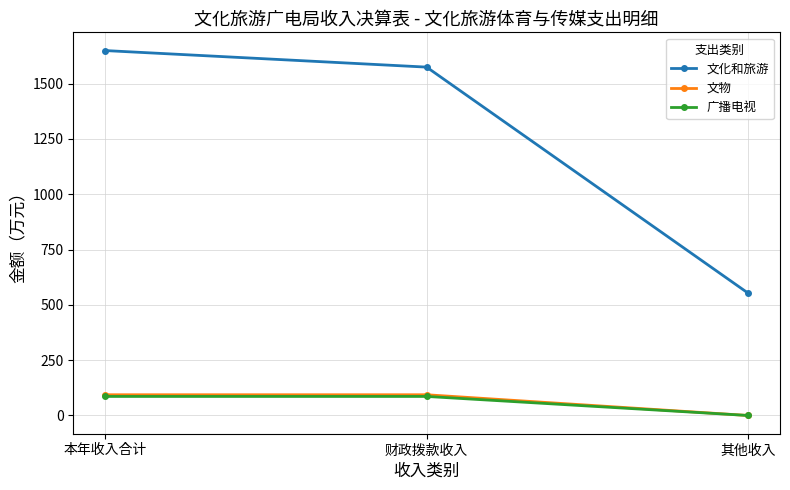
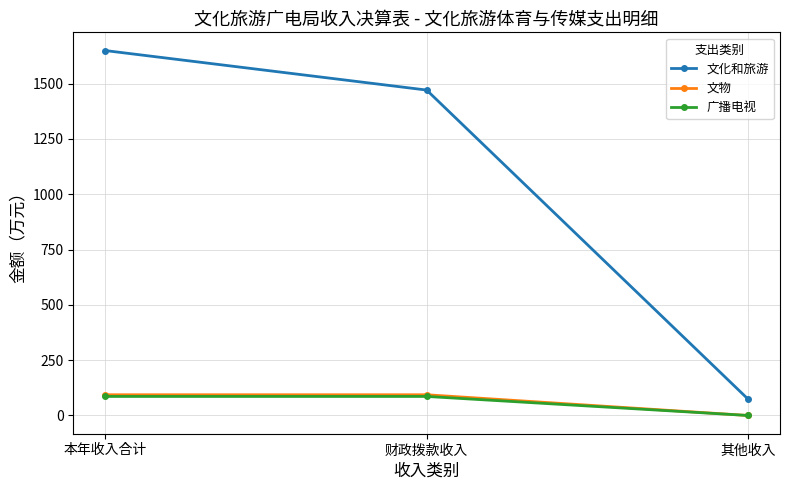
文化和旅游, 财政拨款收入: 1570 -> 1470
文化和旅游, 其他收入: 550 -> 70
